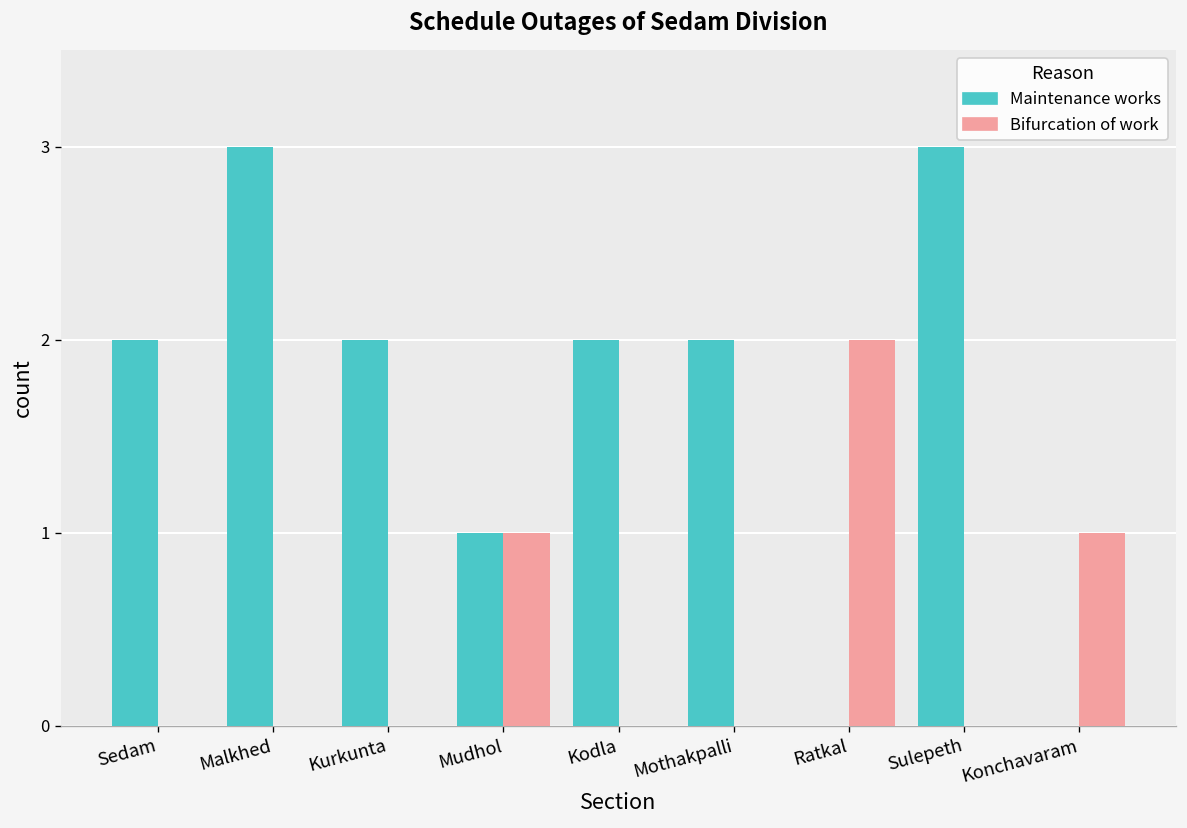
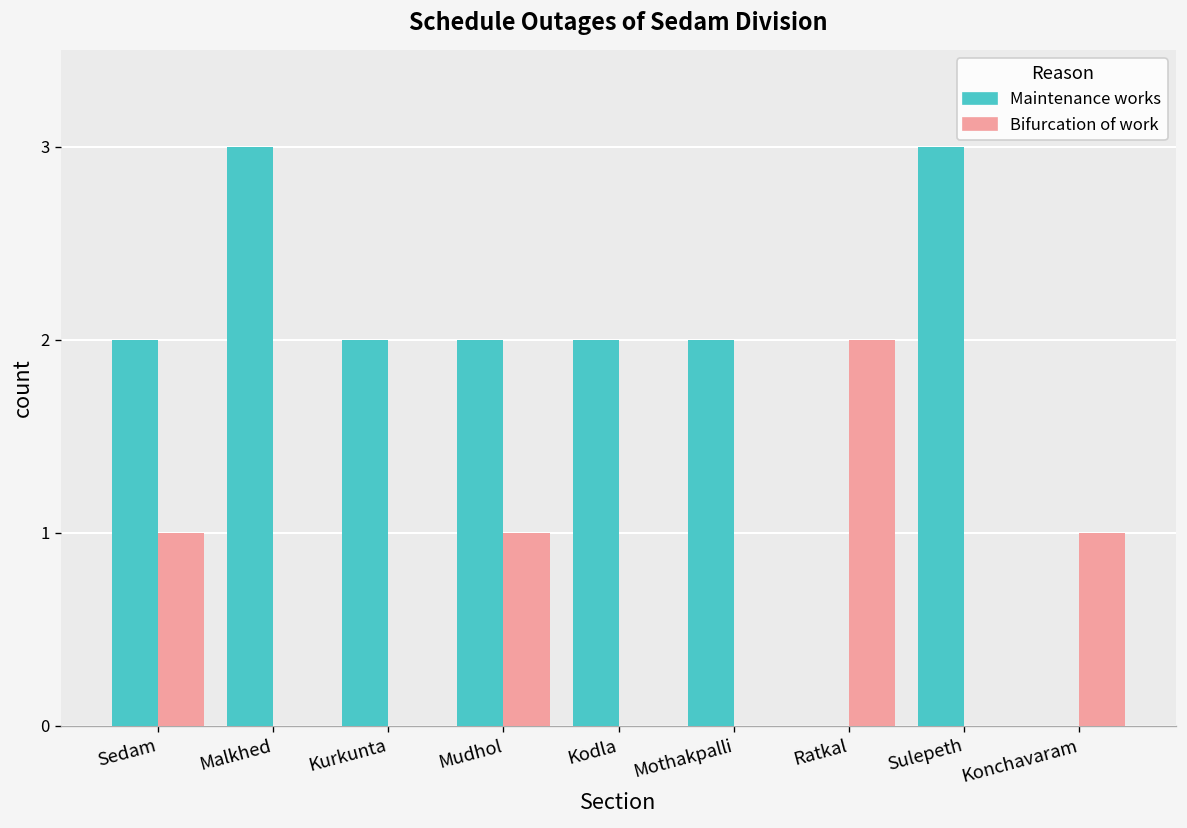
Bifurcation of work, Sedam: 0 -> 1
Maintenance works, Mudhol: 1 -> 2
